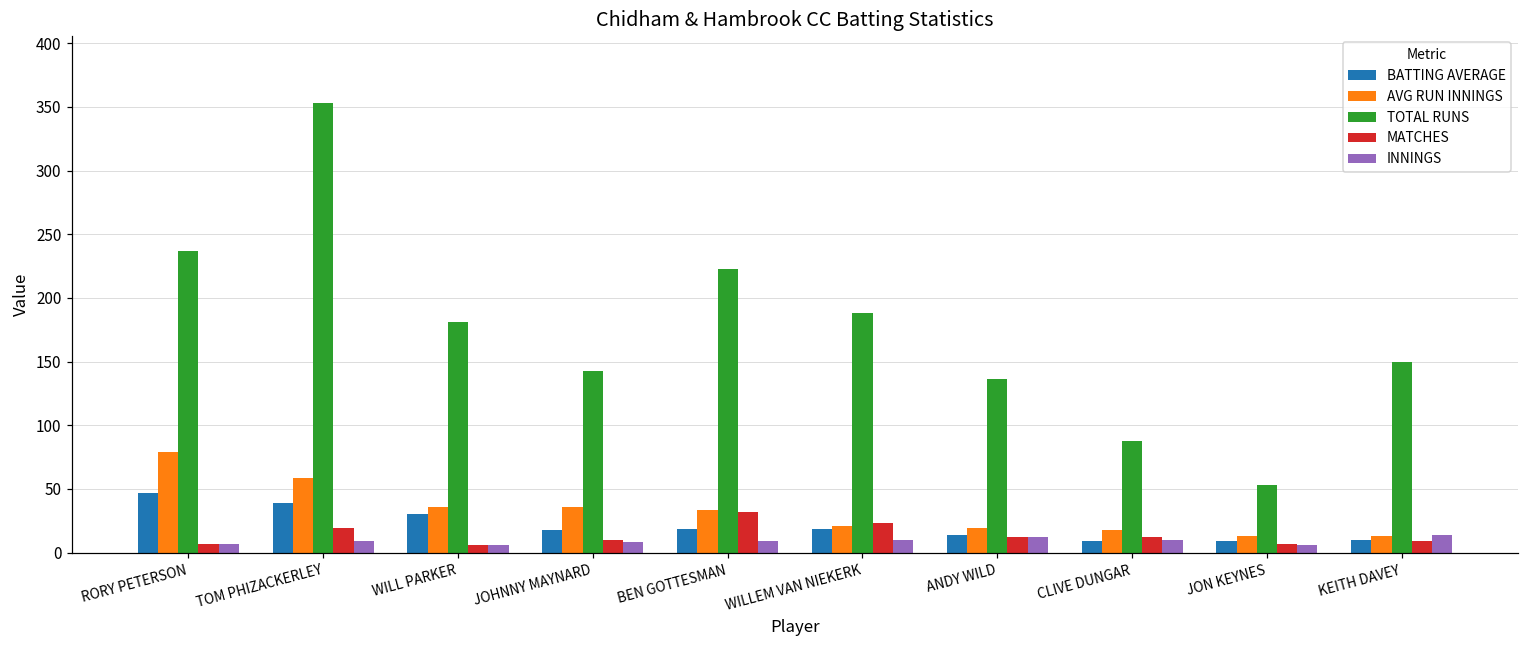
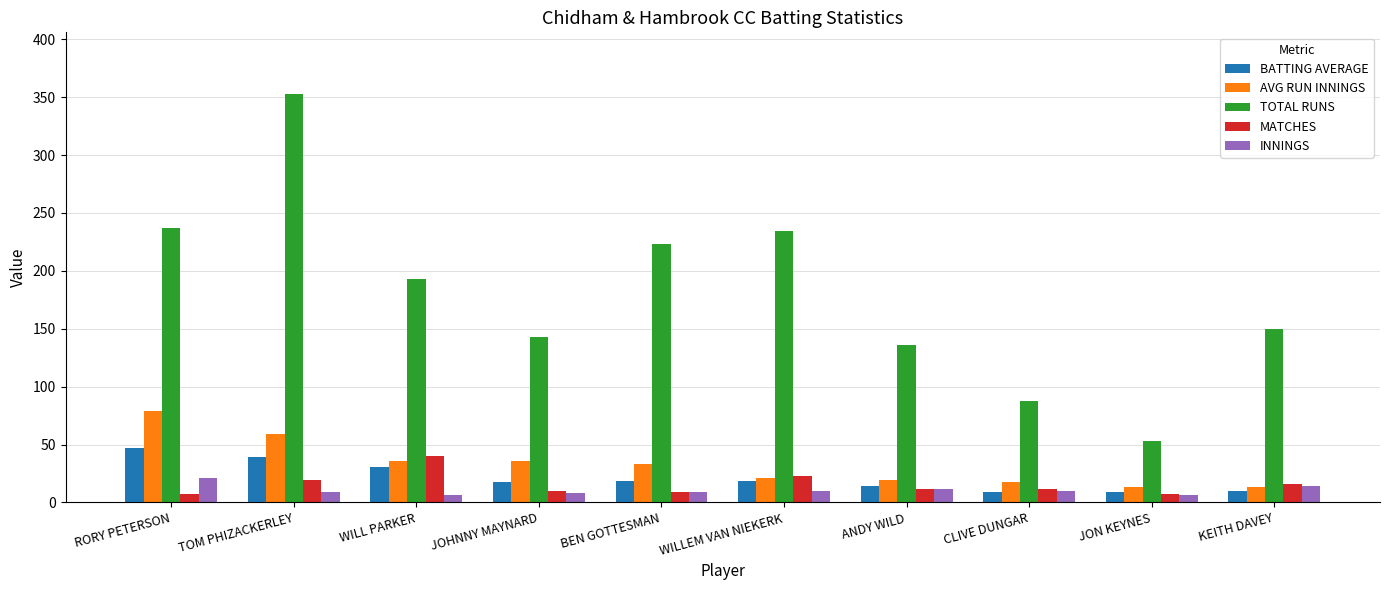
INNINGS, RORY PETERSON: 7 -> 21
TOTAL RUNS, WILL PARKER: 181 -> 193
MATCHES, WILL PARKER: 6 -> 40
MATCHES, BEN GOTTESMAN: 32 -> 9
TOTAL RUNS, WILLEM VAN NIEKERK: 188 -> 234
MATCHES, KEITH DAVEY: 9 -> 16
